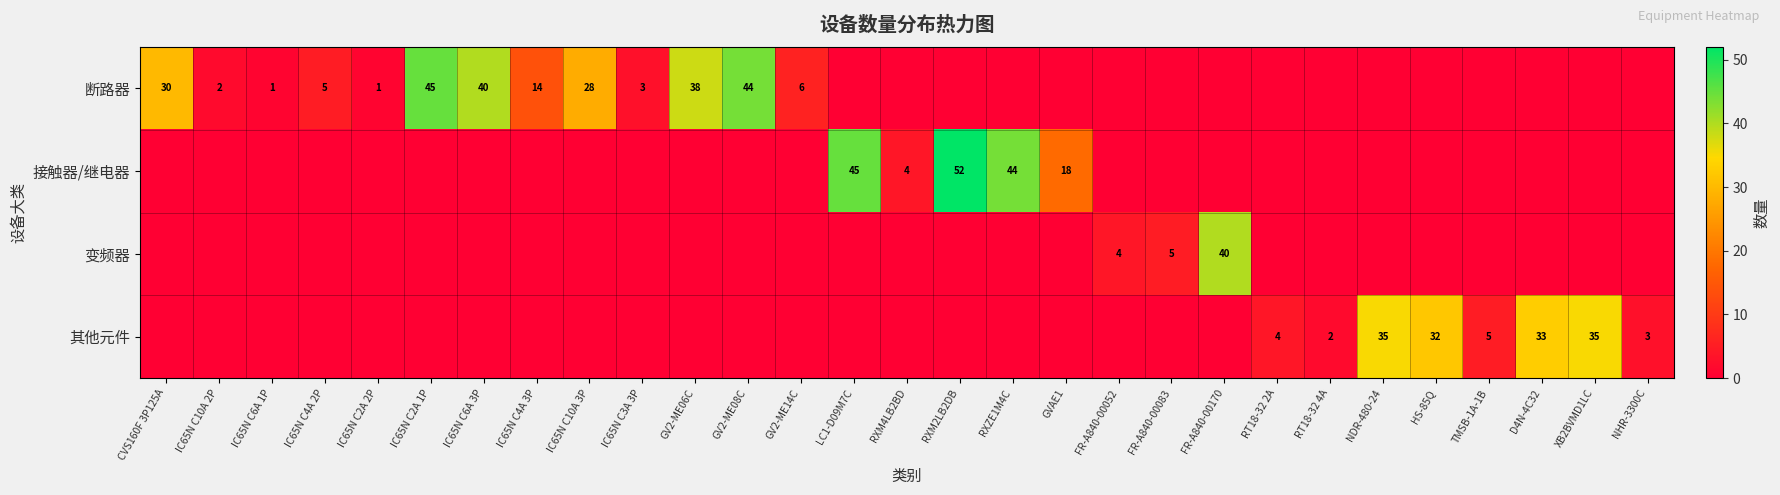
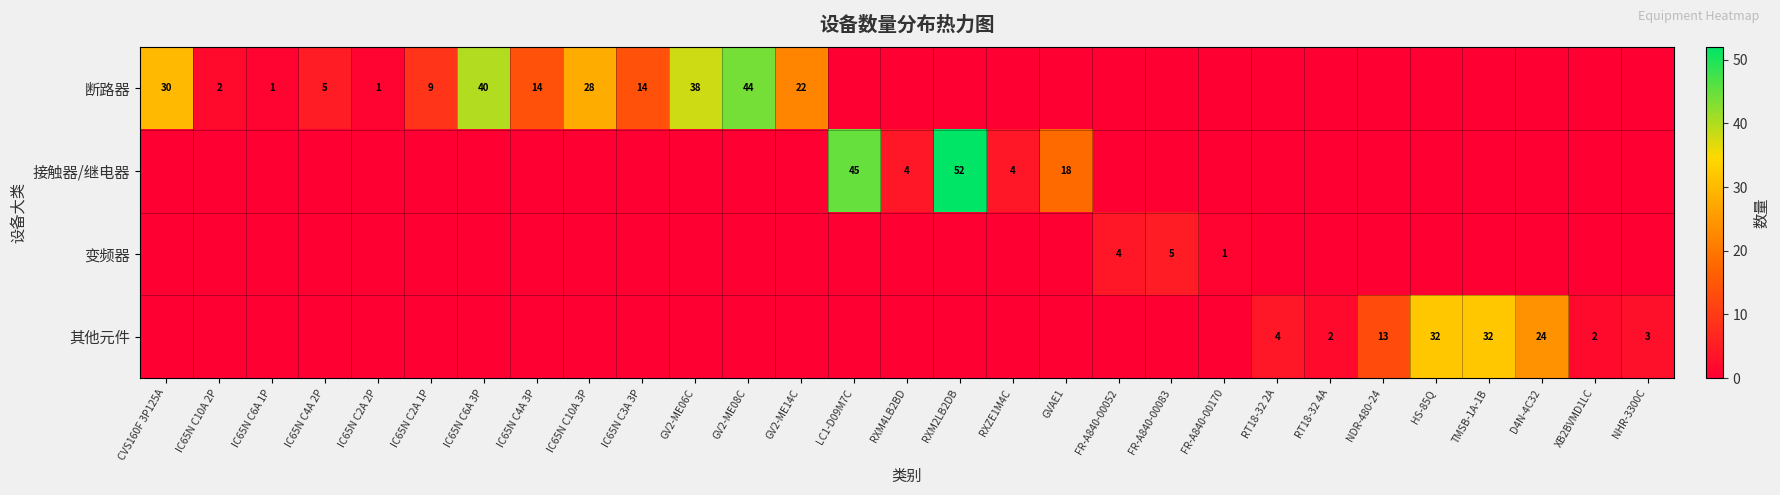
断路器, IC65N C2A 1P: 45 -> 9
断路器, IC65N C3A 3P: 3 -> 14
断路器, GV2-ME14C: 6 -> 22
接触器/继电器, RXZE1M4C: 44 -> 4
变频器, FR-A840-00170: 40 -> 1
其他元件, NDR-480-24: 35 -> 13
其他元件, TMSB-1A-1B: 5 -> 32
其他元件, D4N-4C32: 33 -> 24
其他元件, XB2BVMD1LC: 35 -> 2
